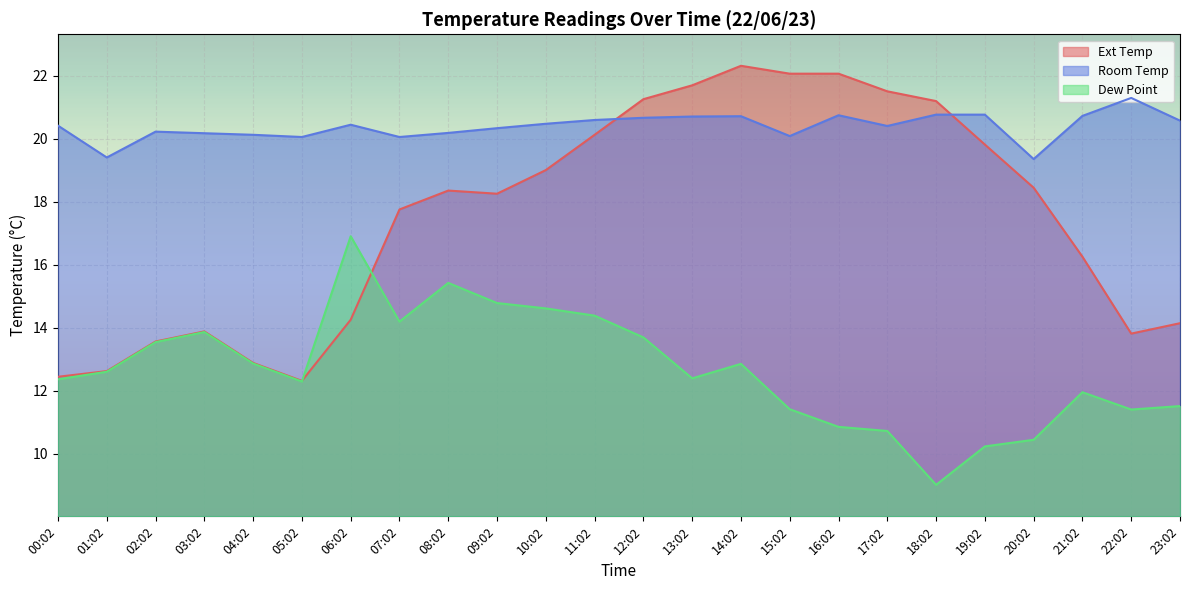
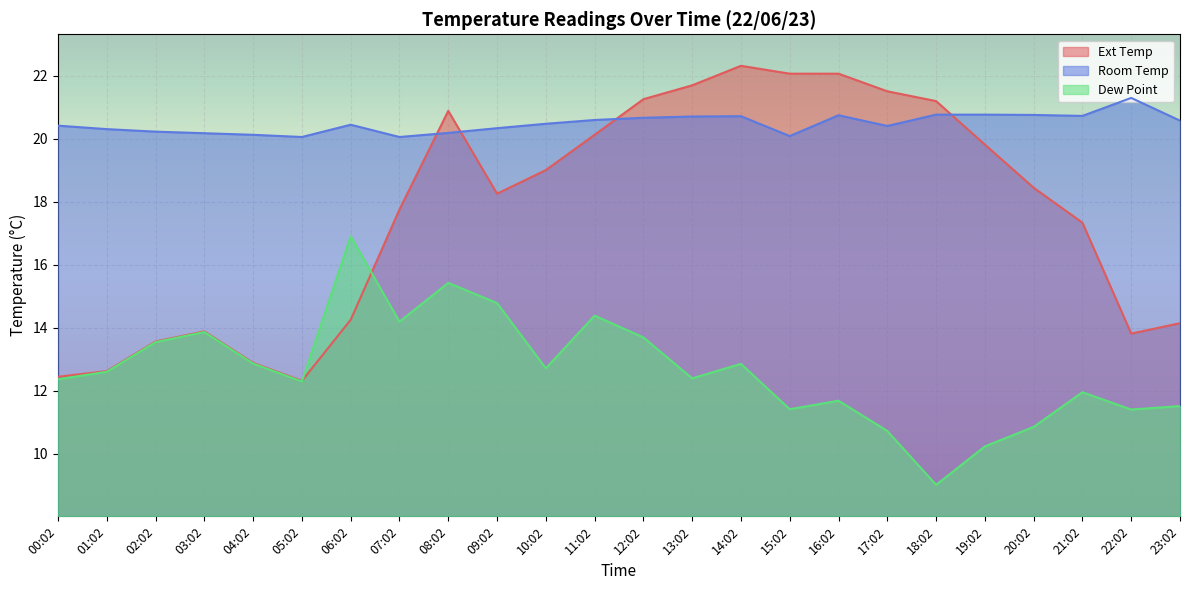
Room Temp, 01:02: 19.4 -> 20.3
Ext Temp, 08:02: 18.4 -> 20.9
Dew Point, 10:02: 14.6 -> 12.7
Dew Point, 16:02: 10.9 -> 11.7
Room Temp, 20:02: 19.4 -> 20.8
Dew Point, 20:02: 10.4 -> 10.9
Ext Temp, 21:02: 16.3 -> 17.3
